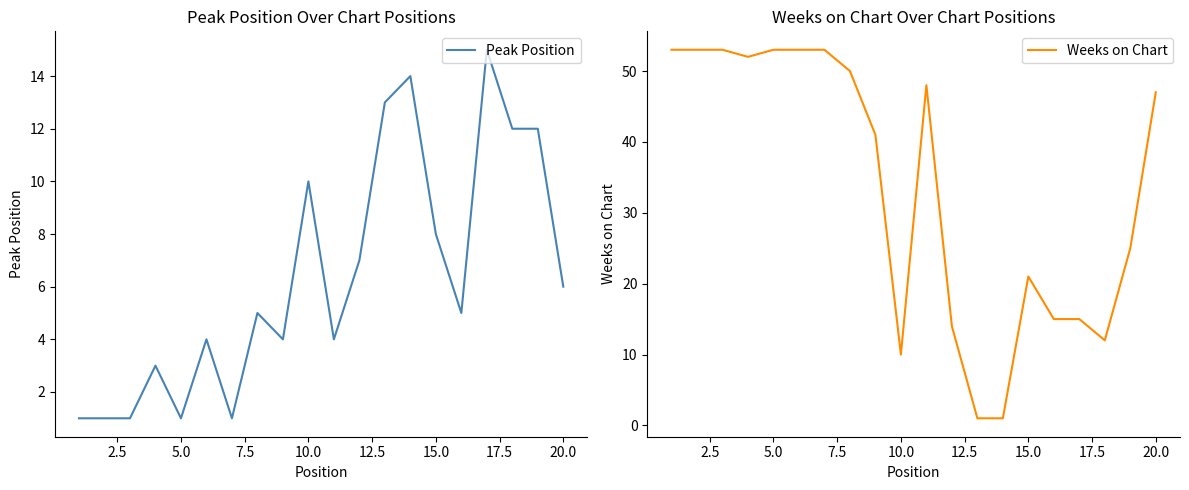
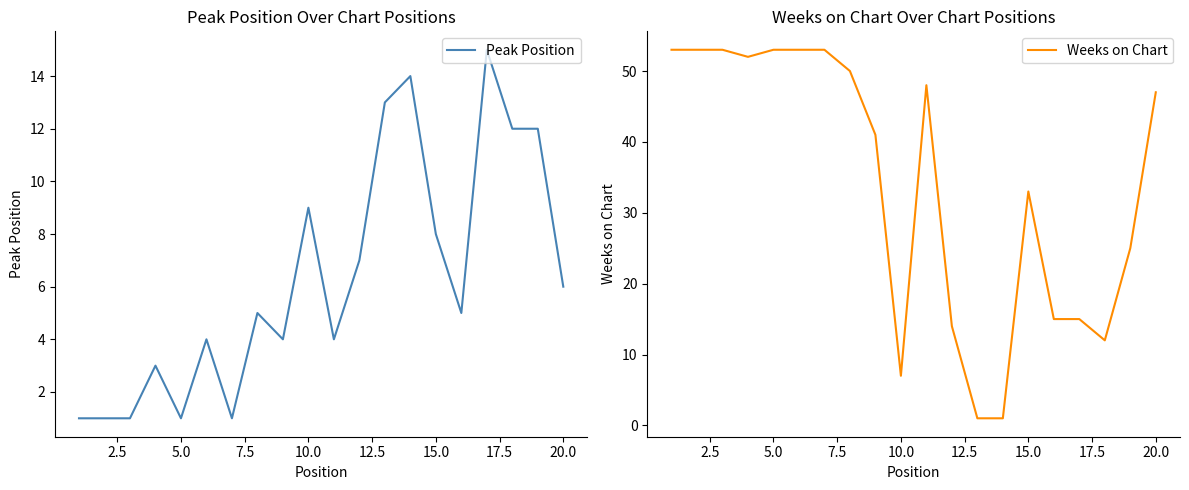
Peak Position Over Chart Positions, 10.0: 10 -> 9
Weeks on Chart Over Chart Positions, 10.0: 10 -> 7
Weeks on Chart Over Chart Positions, 15.0: 21 -> 33
